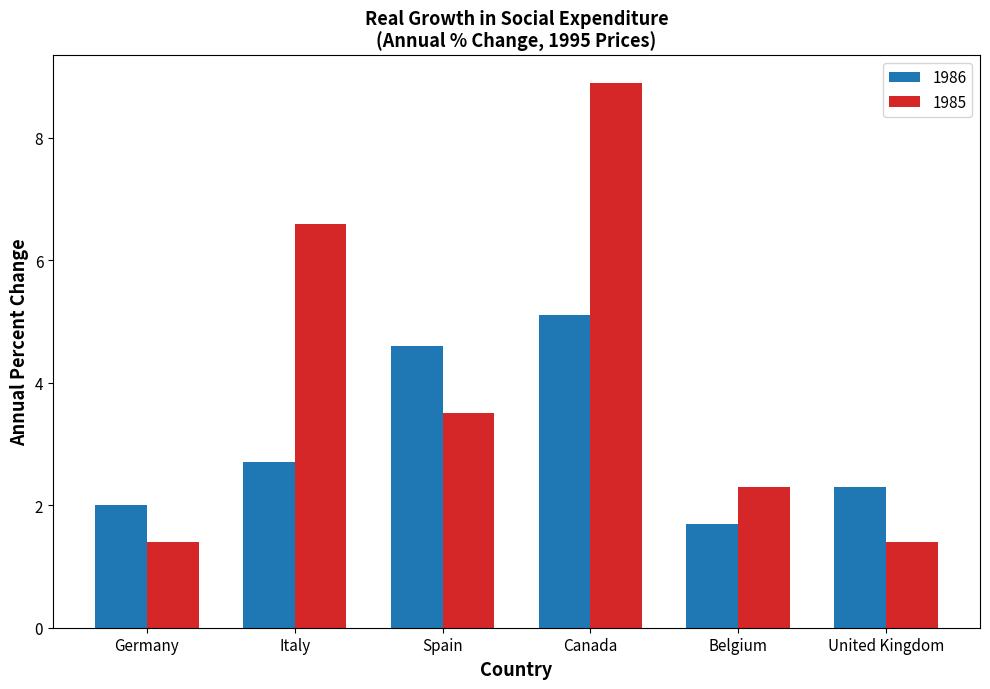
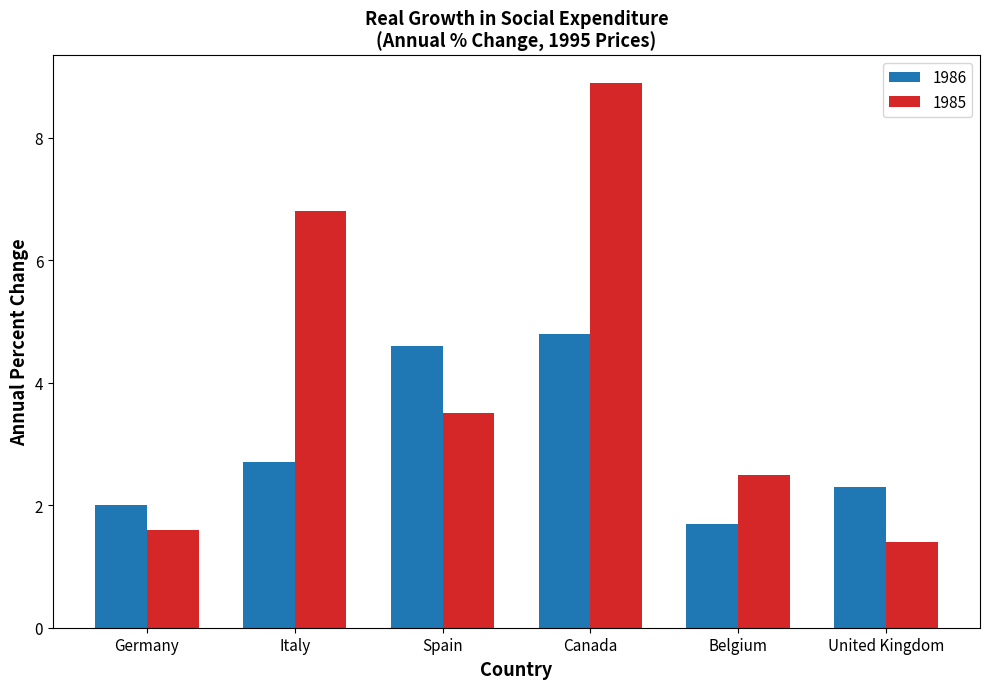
1985, Germany: 1.4 -> 1.6
1985, Italy: 6.6 -> 6.8
1986, Canada: 5.1 -> 4.8
1985, Belgium: 2.3 -> 2.5
